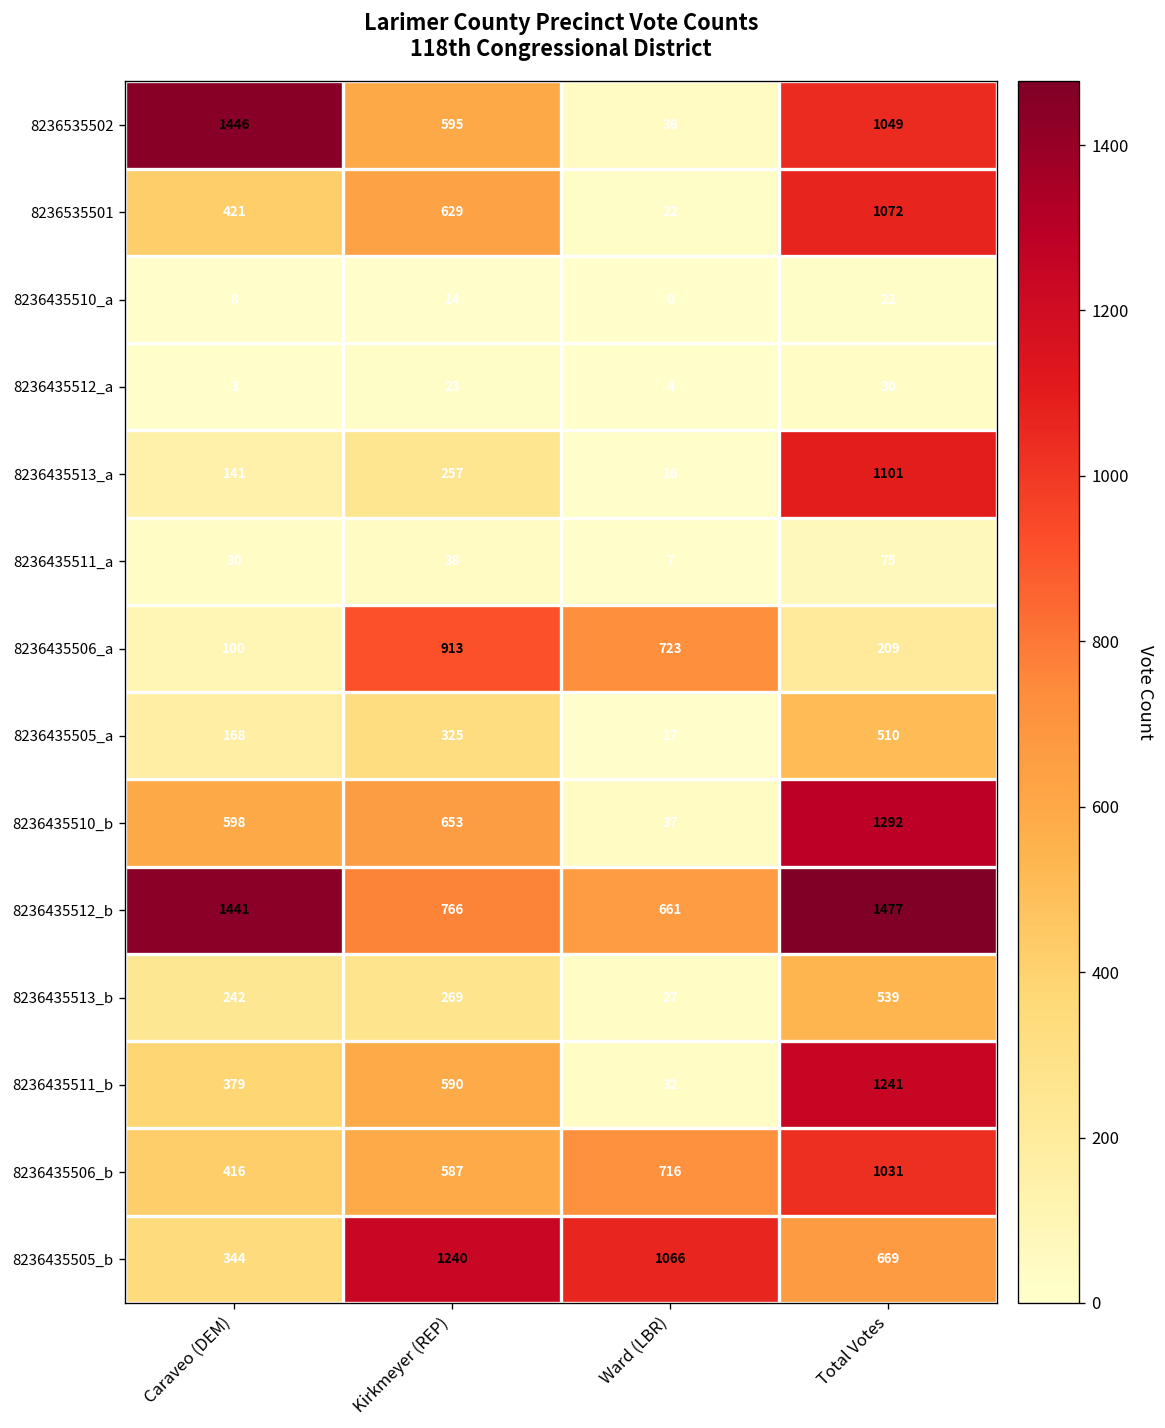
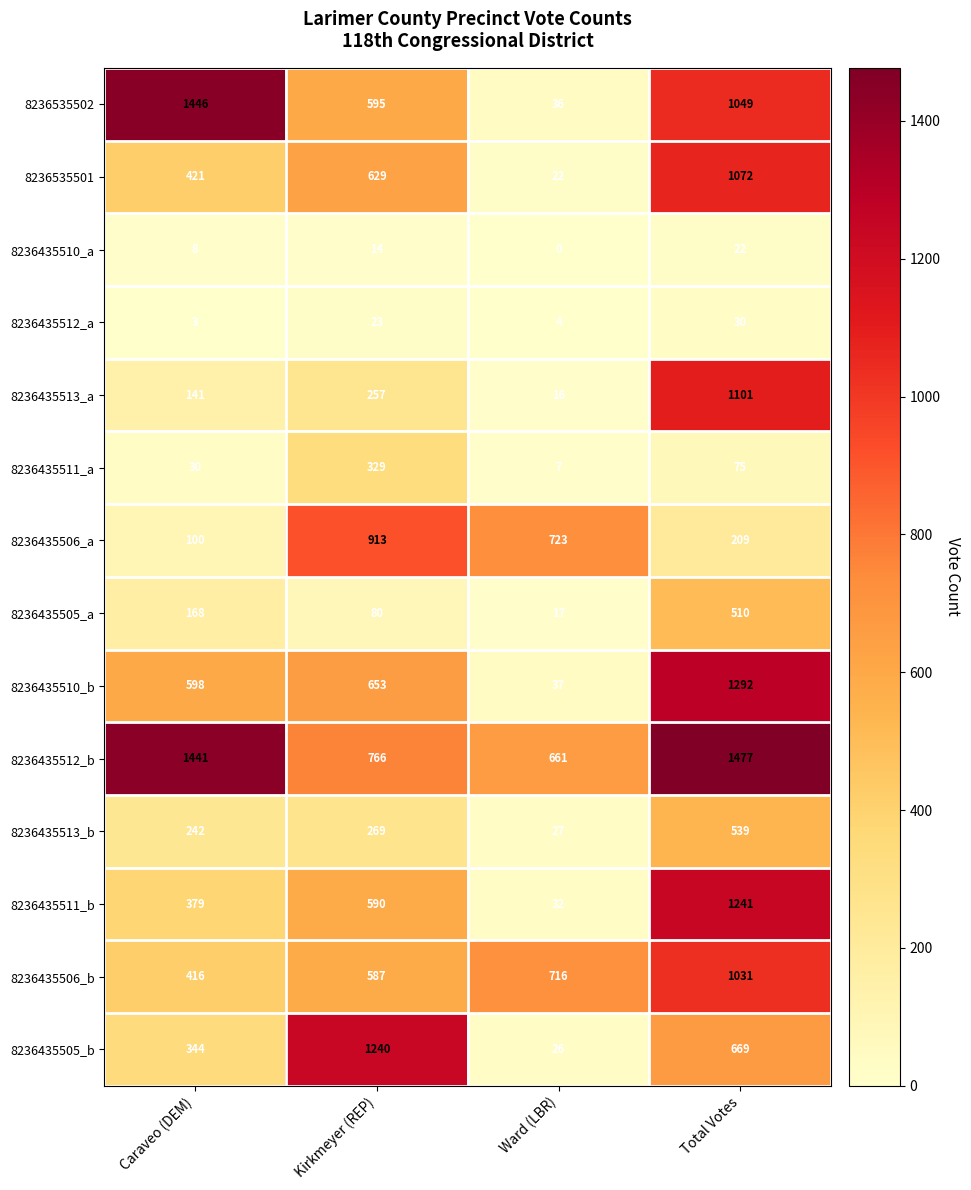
8236435511_a, Kirkmeyer (REP): 38 -> 329
8236435505_a, Kirkmeyer (REP): 325 -> 80
8236435505_b, Ward (LBR): 1066 -> 26
